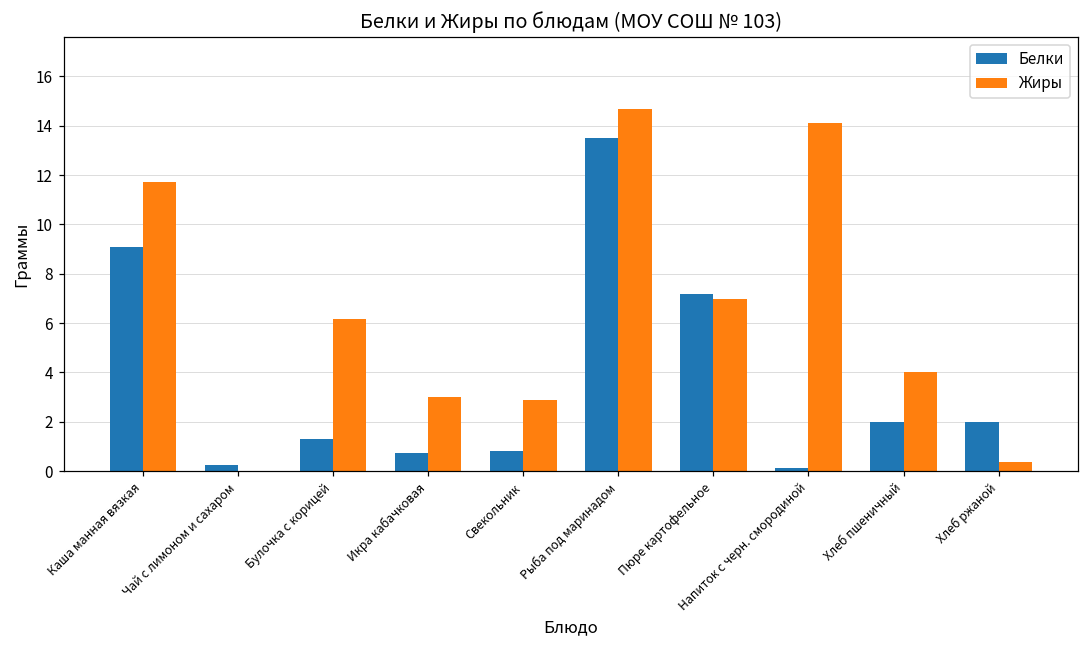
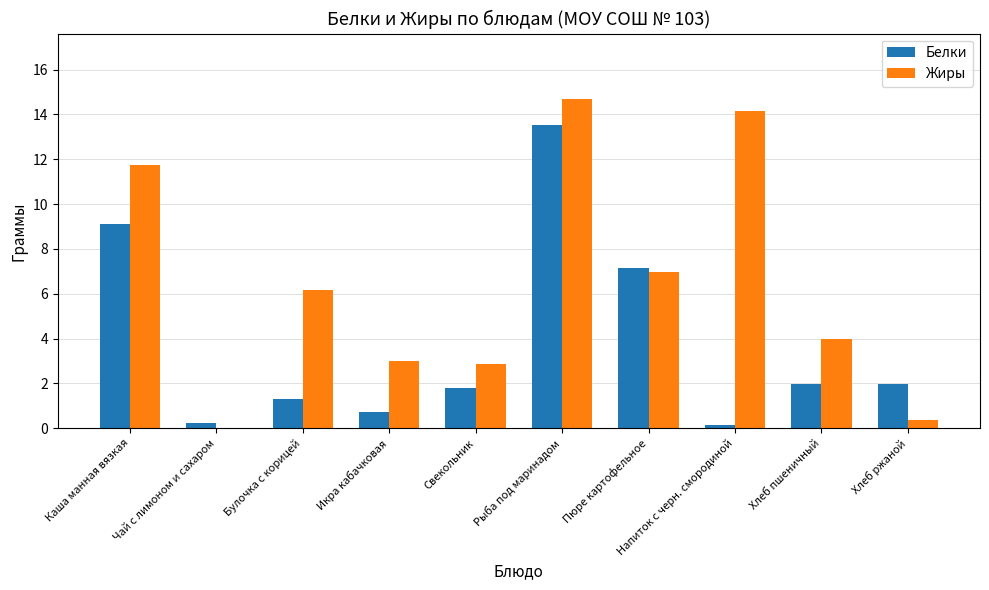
Белки, Свекольник: 0.8 -> 1.8
